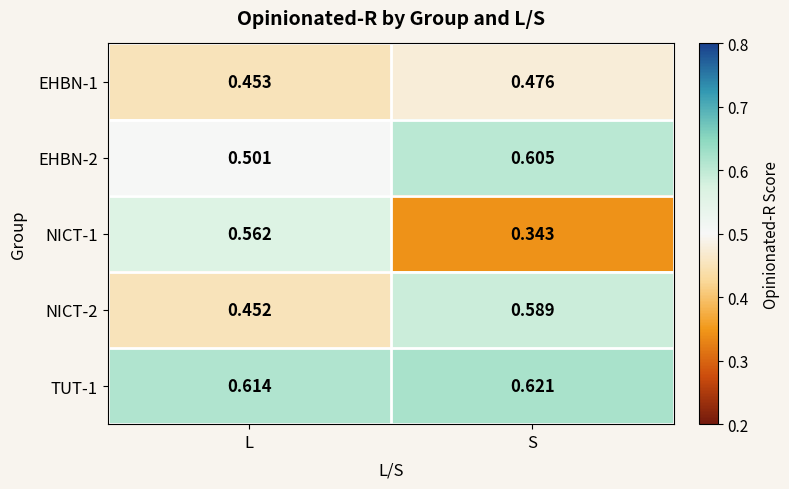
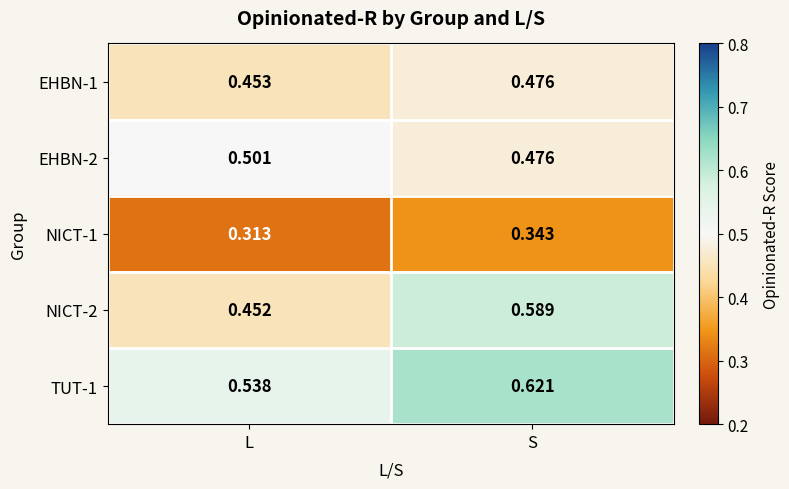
EHBN-2, S: 0.605 -> 0.476
NICT-1, L: 0.562 -> 0.313
TUT-1, L: 0.614 -> 0.538
